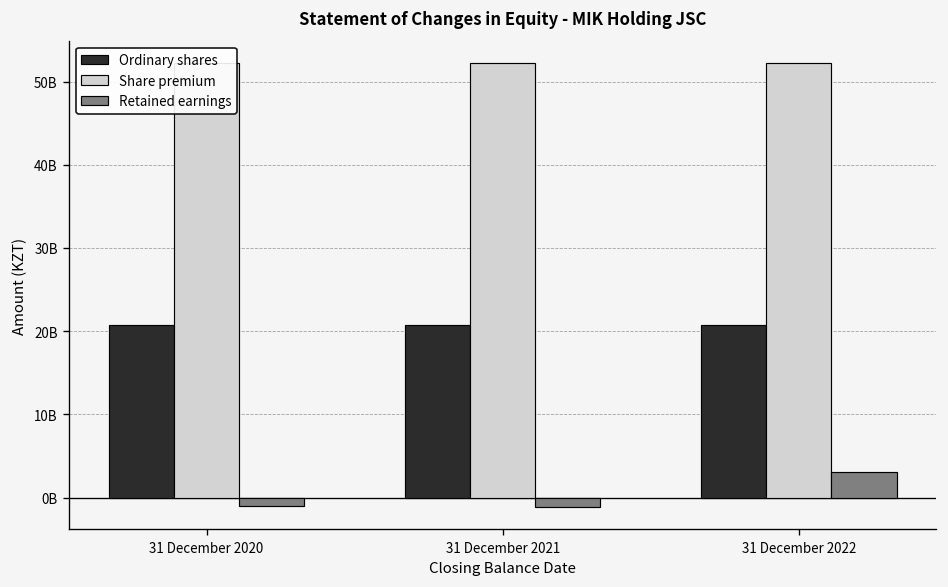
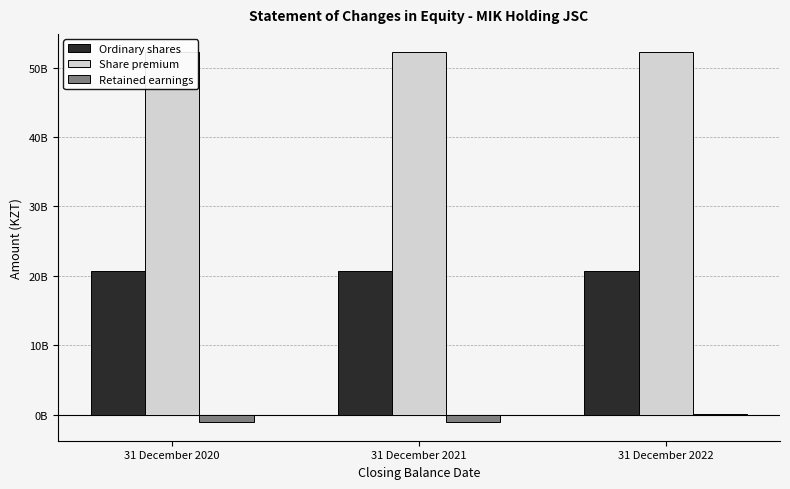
Retained earnings, 31 December 2022: 3000000000 -> 0
